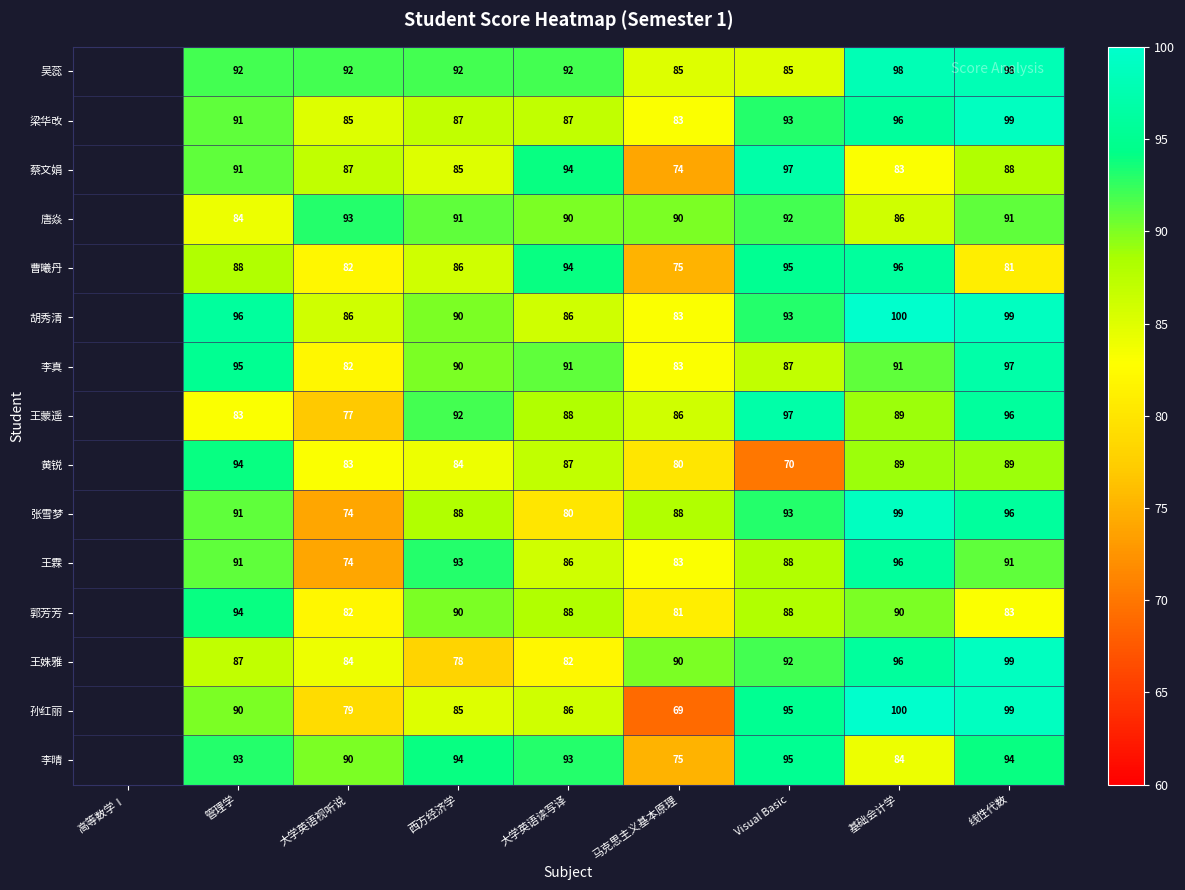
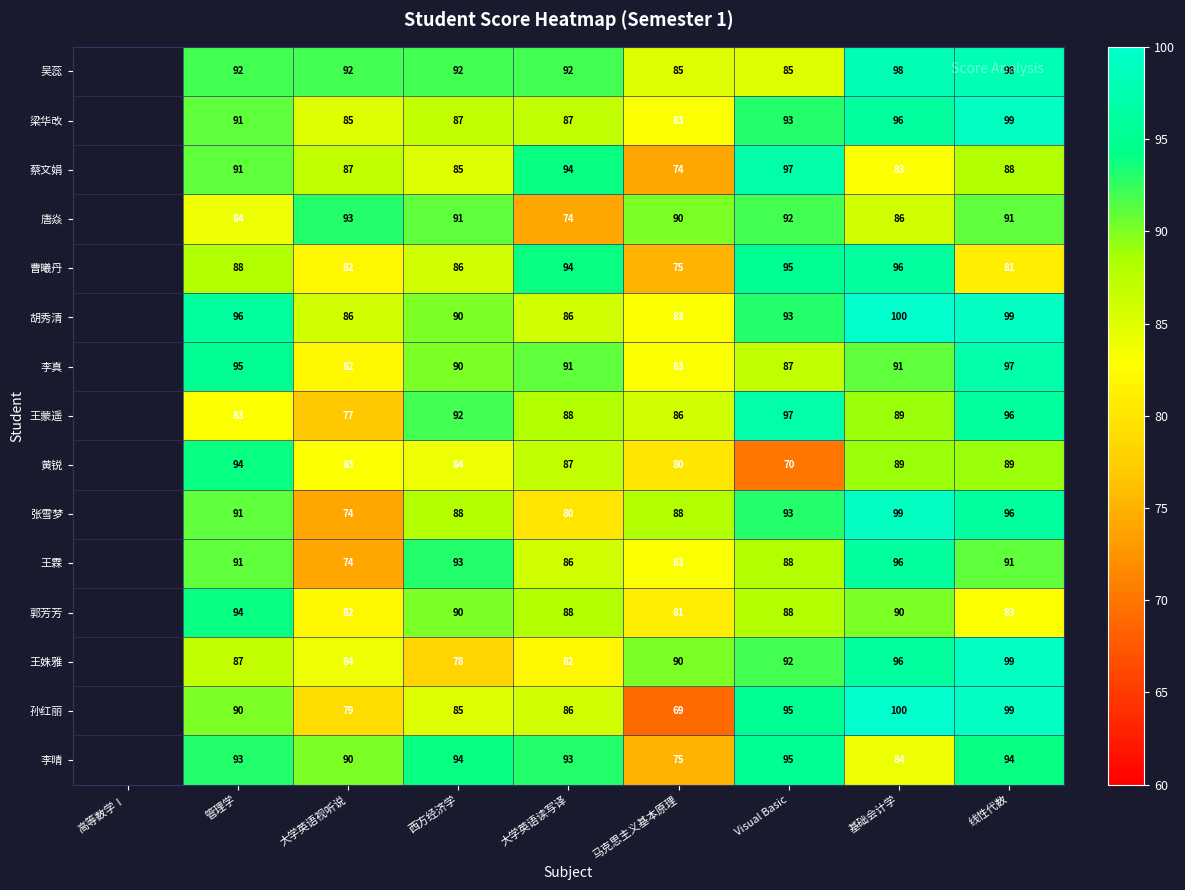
唐焱, 大学英语读写译: 90 -> 74
